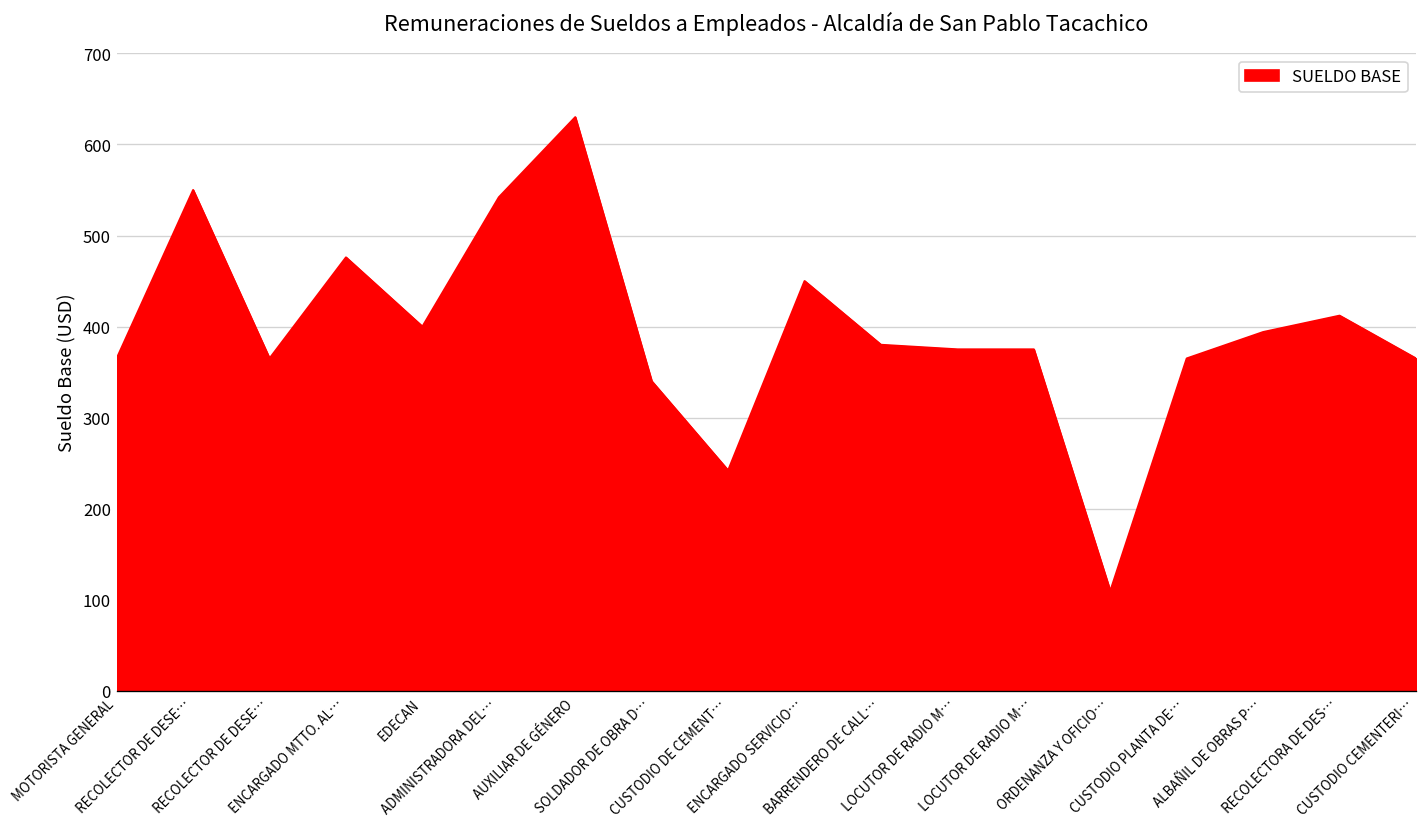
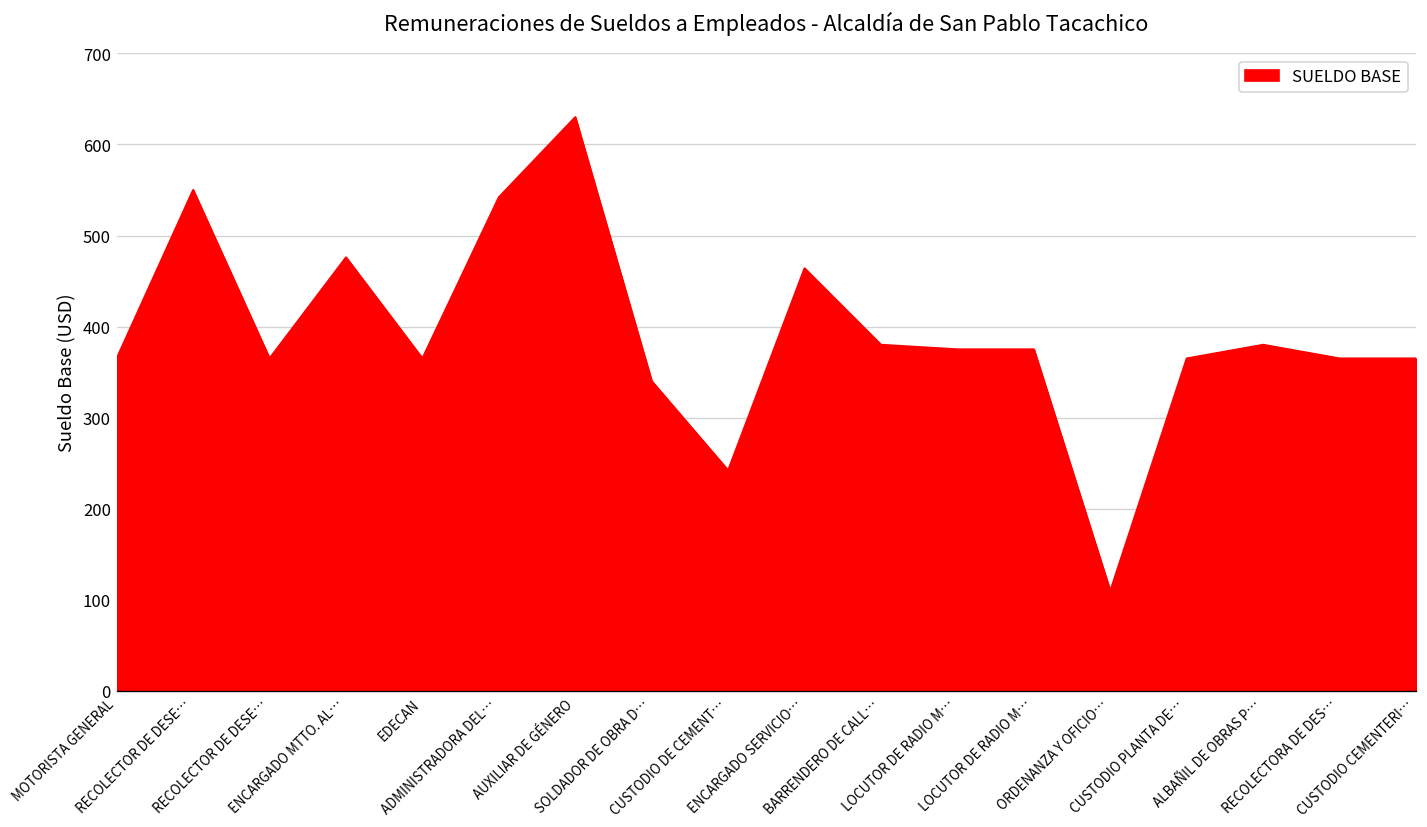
EDECAN: 400 -> 370
ENCARGADO SERVICIO…: 450 -> 460
ALBAÑIL DE OBRAS P…: 390 -> 380
RECOLECTORA DE DES…: 410 -> 370
